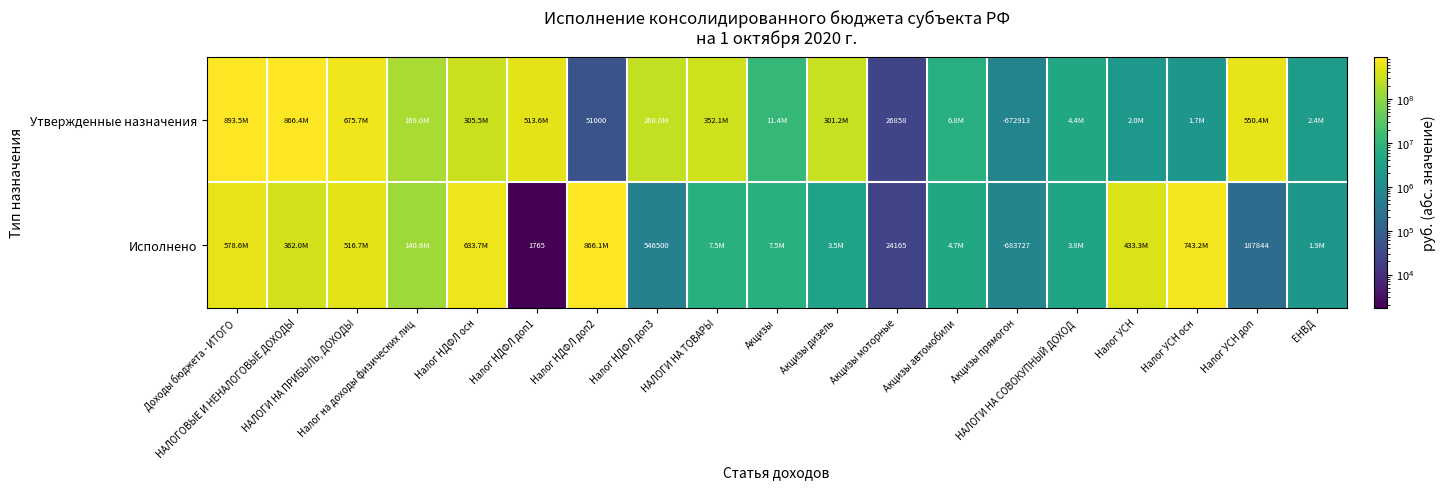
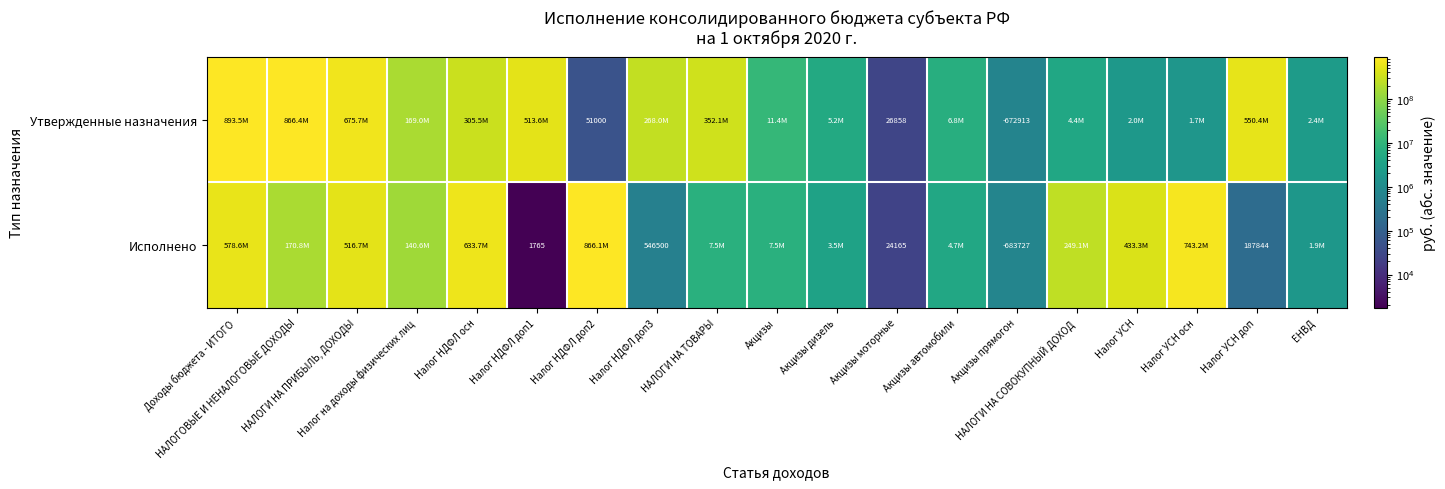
Утвержденные назначения, Акцизы дизель: 301.2M -> 5.2M
Исполнено, НАЛОГОВЫЕ И НЕНАЛОГОВЫЕ ДОХОДЫ: 362.0M -> 170.8M
Исполнено, НАЛОГИ НА СОВОКУПНЫЙ ДОХОД: 3.8M -> 249.1M
